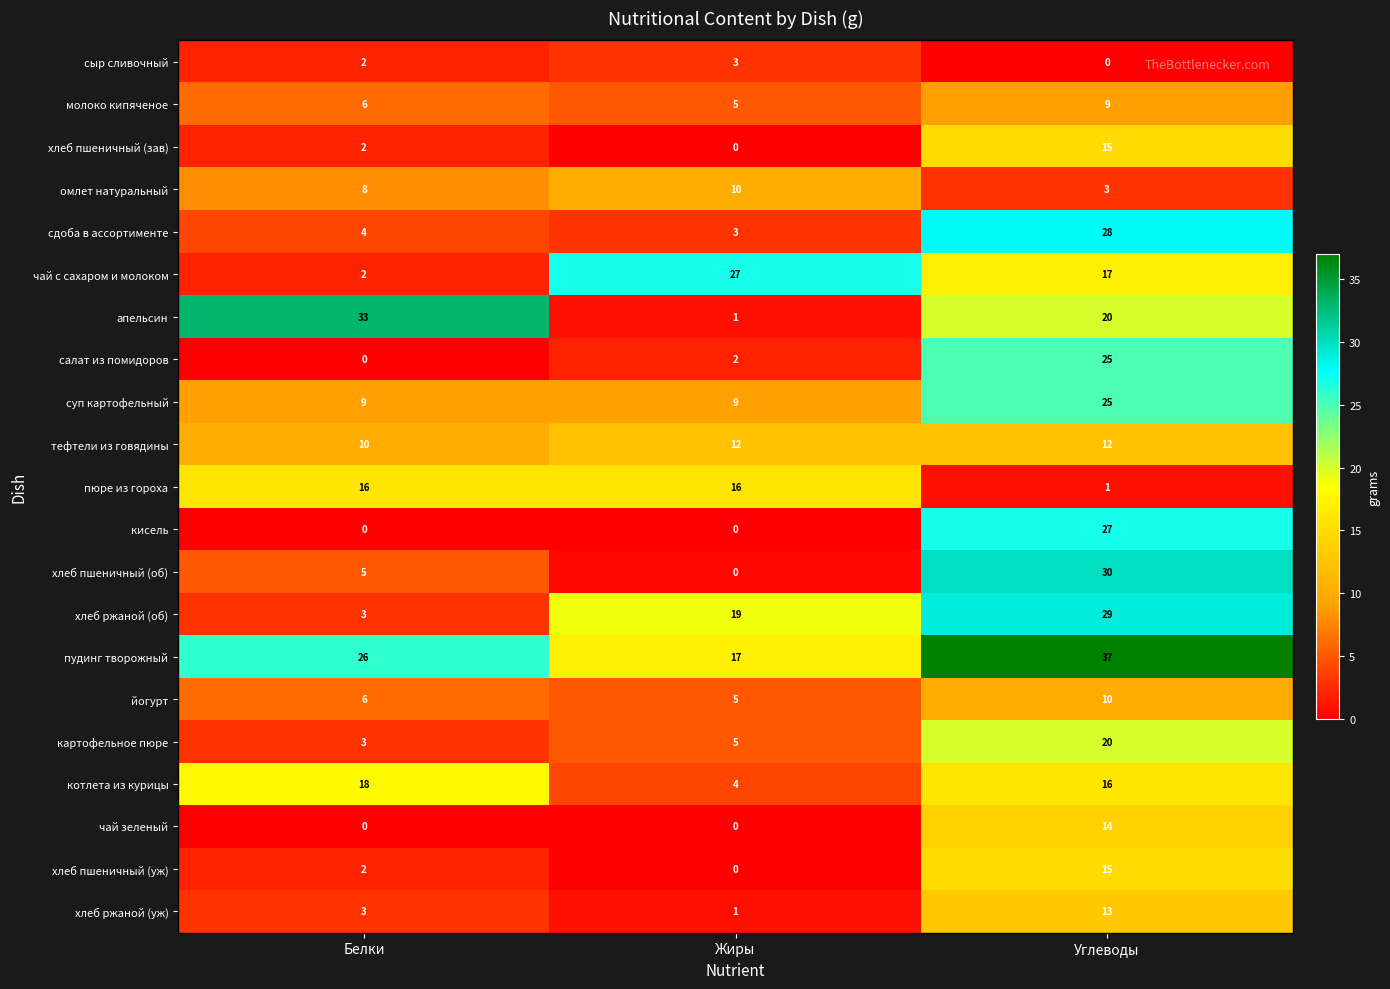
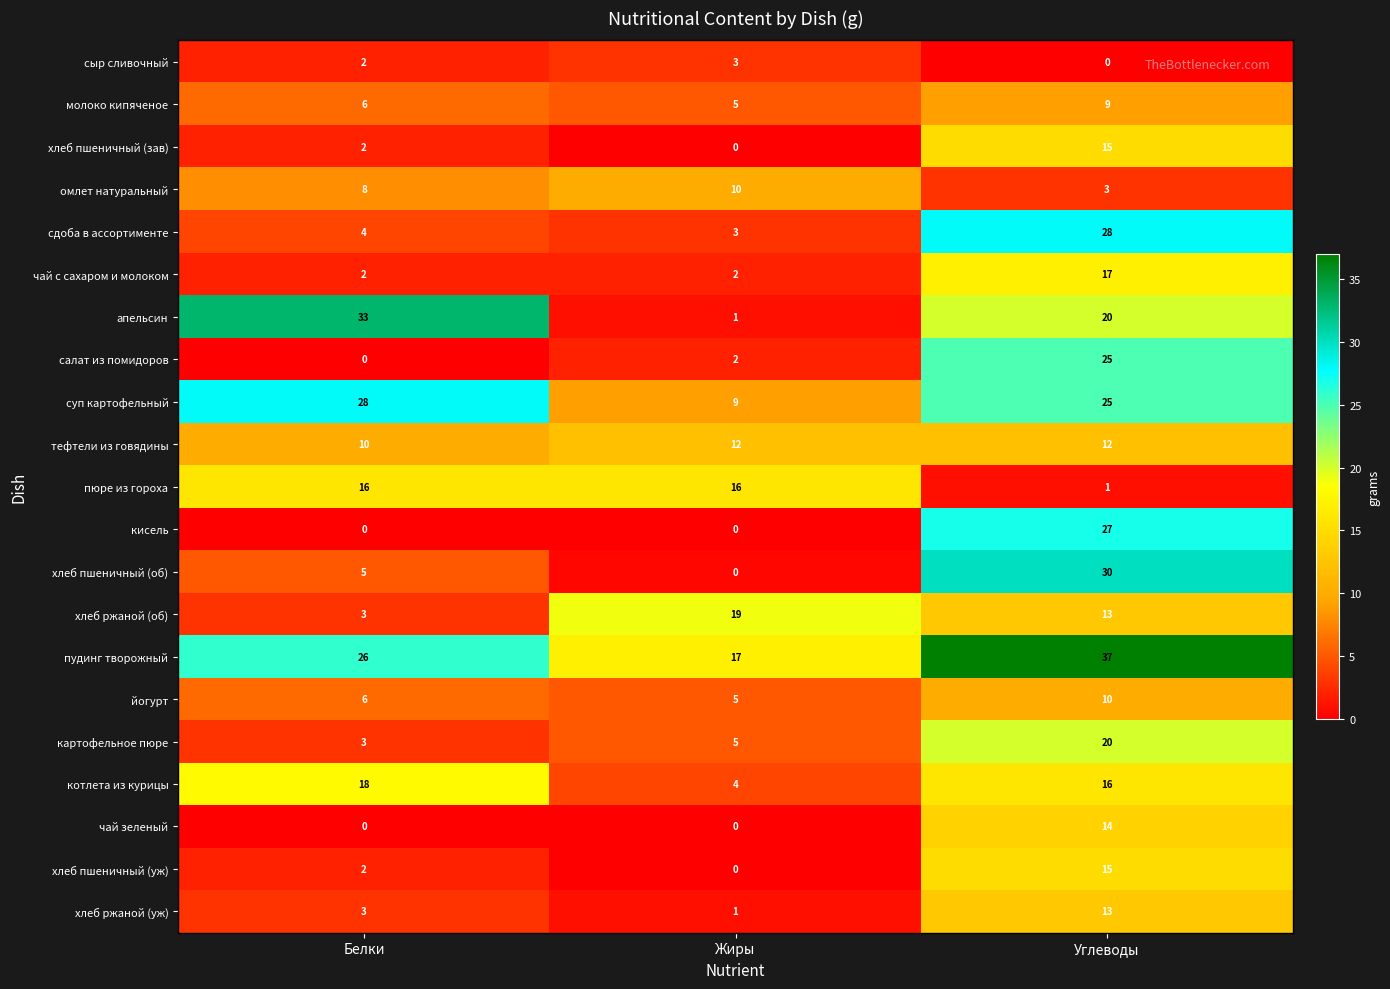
чай с сахаром и молоком, Жиры: 27 -> 2
суп картофельный, Белки: 9 -> 28
хлеб ржаной (об), Углеводы: 29 -> 13
